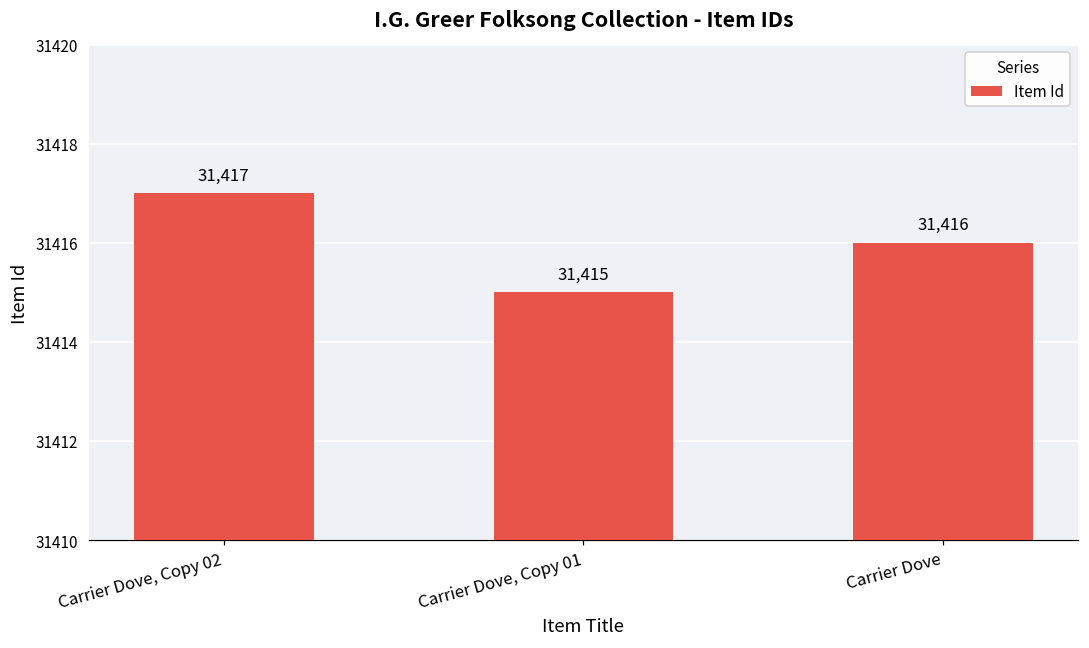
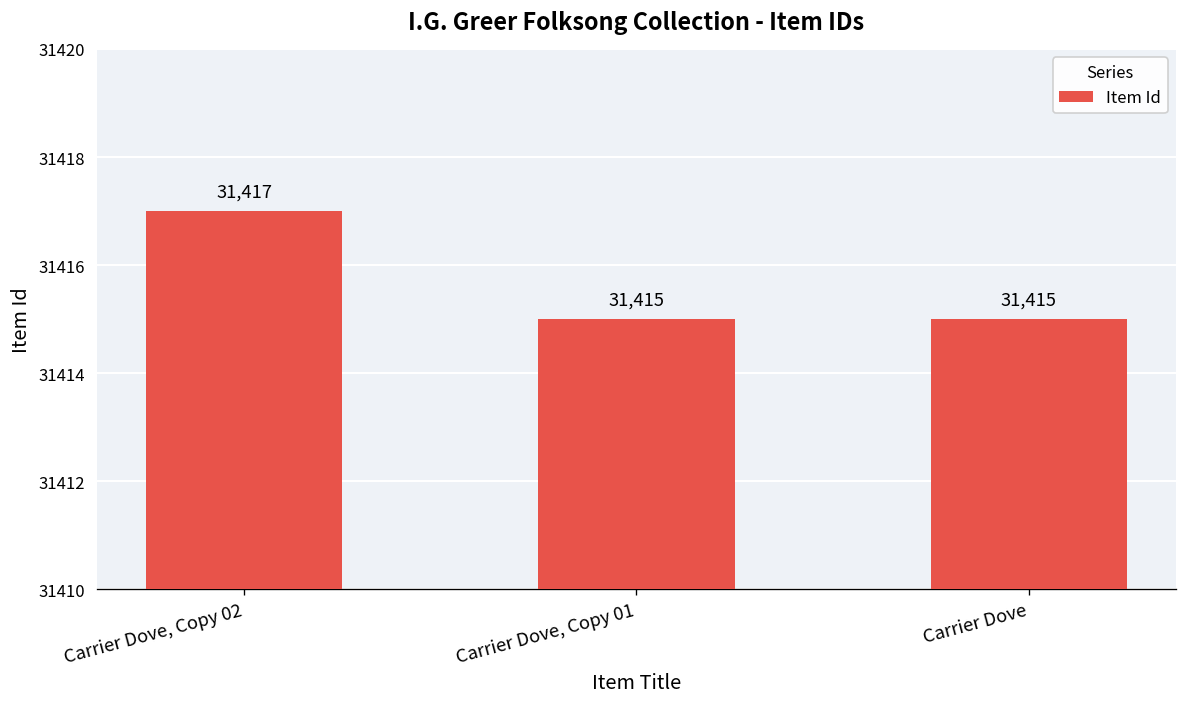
Carrier Dove: 31,416 -> 31,415
